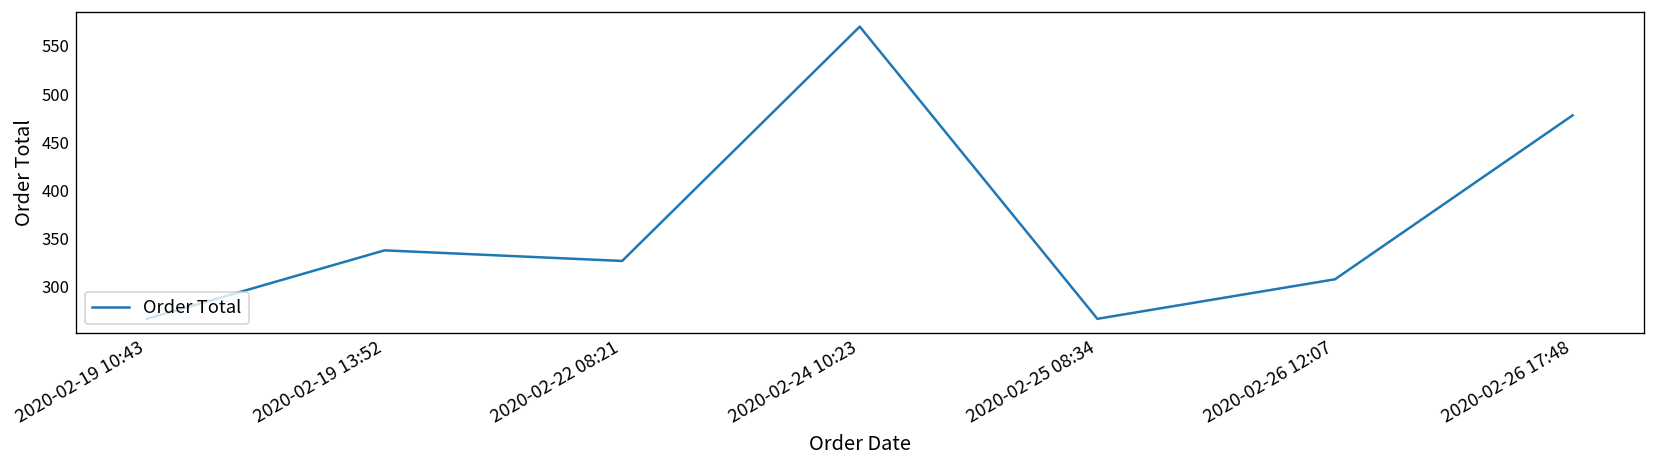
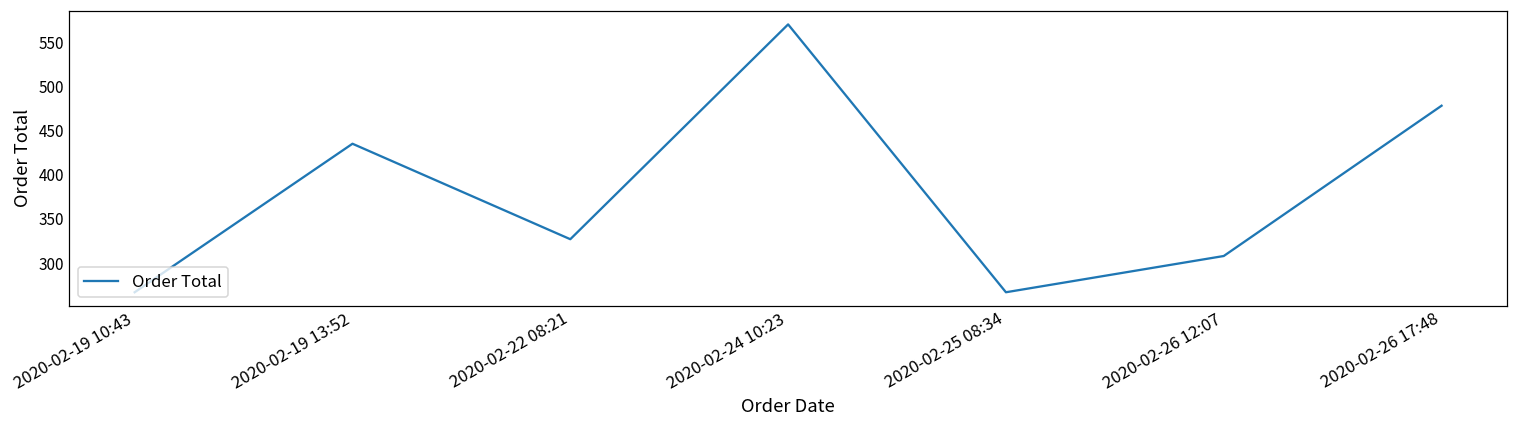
2020-02-19 13:52: 340 -> 440
